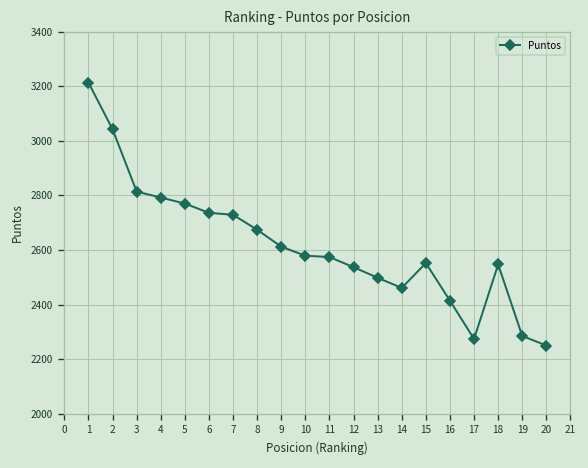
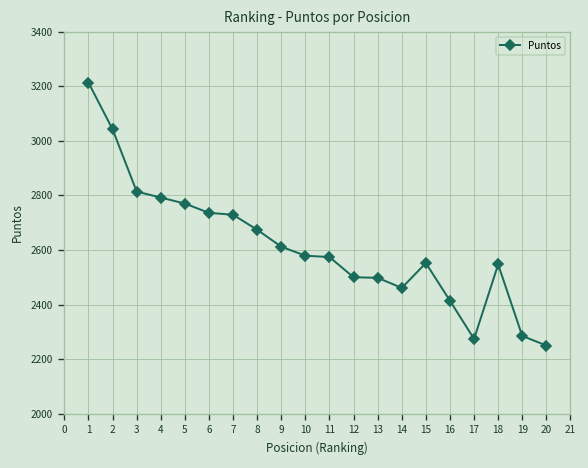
12: 2540 -> 2500
